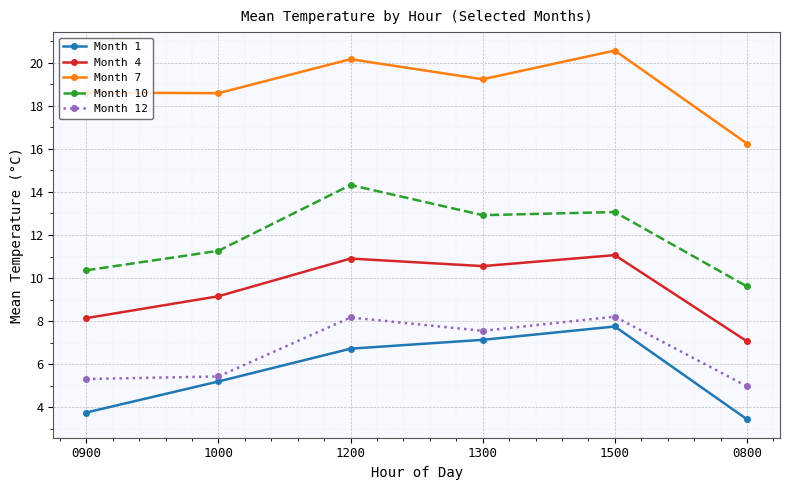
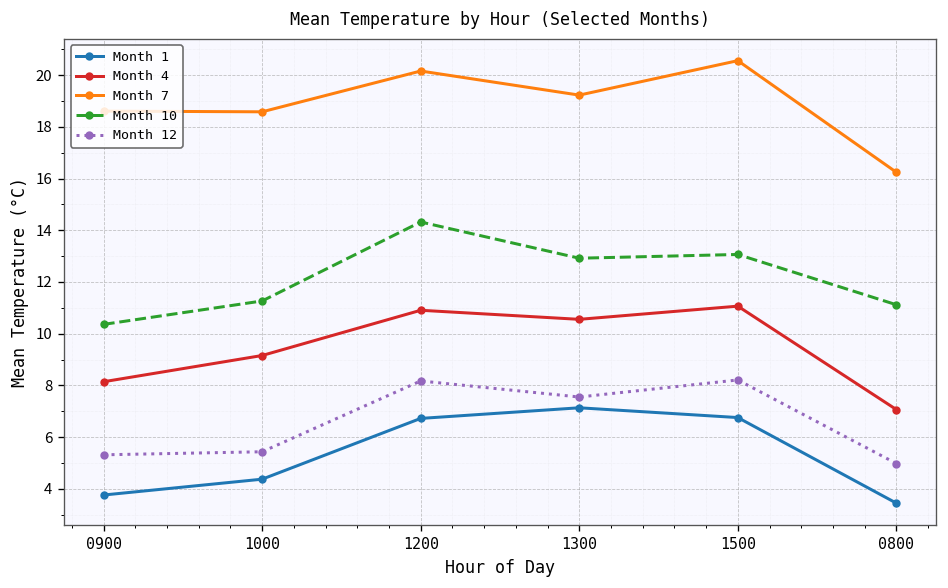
Month 1, 1000: 5.2 -> 4.4
Month 1, 1500: 7.8 -> 6.8
Month 10, 0800: 9.6 -> 11.1
